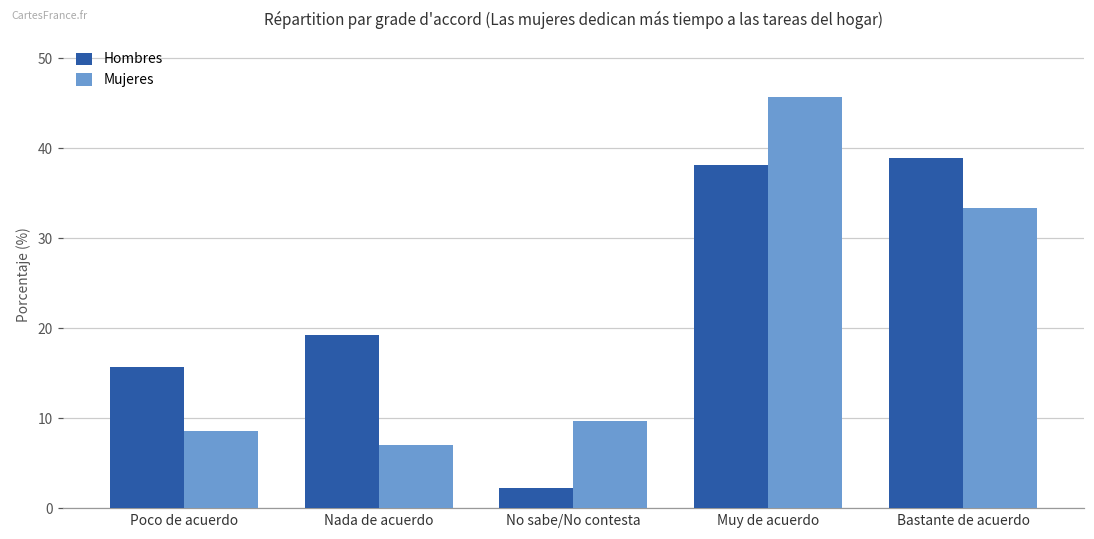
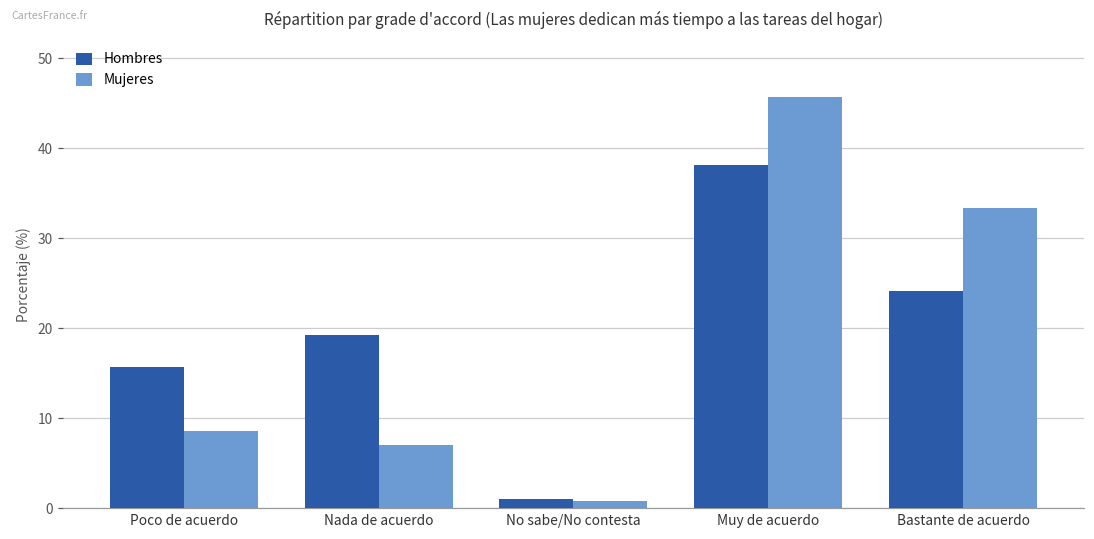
Hombres, No sabe/No contesta: 2 -> 1
Mujeres, No sabe/No contesta: 10 -> 1
Hombres, Bastante de acuerdo: 39 -> 24
